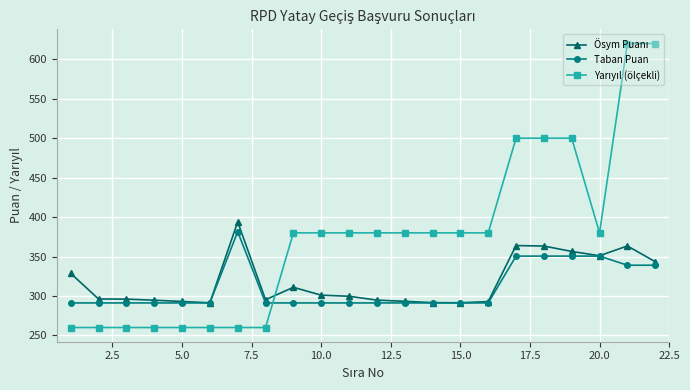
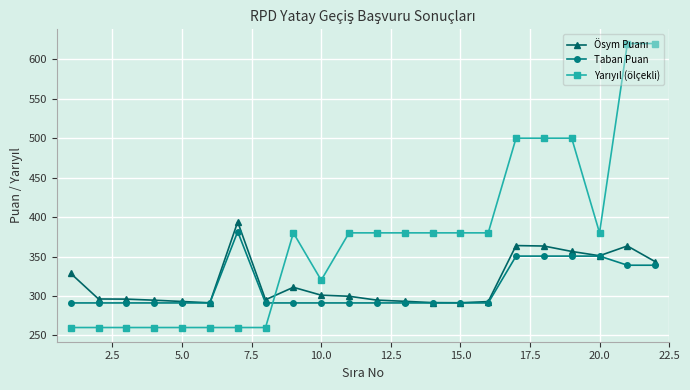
Yarıyıl (ölçekli), 10.0: 380 -> 320
